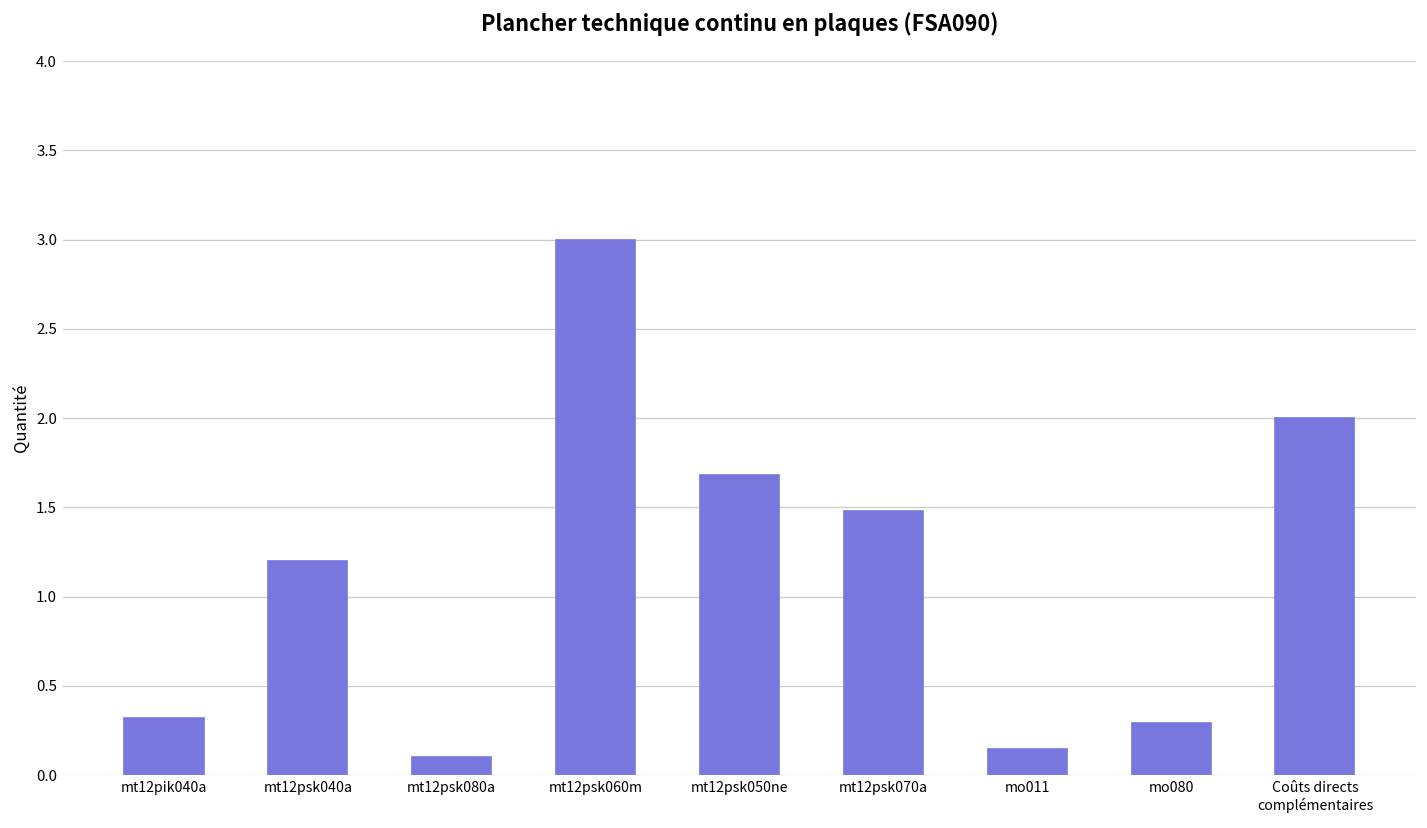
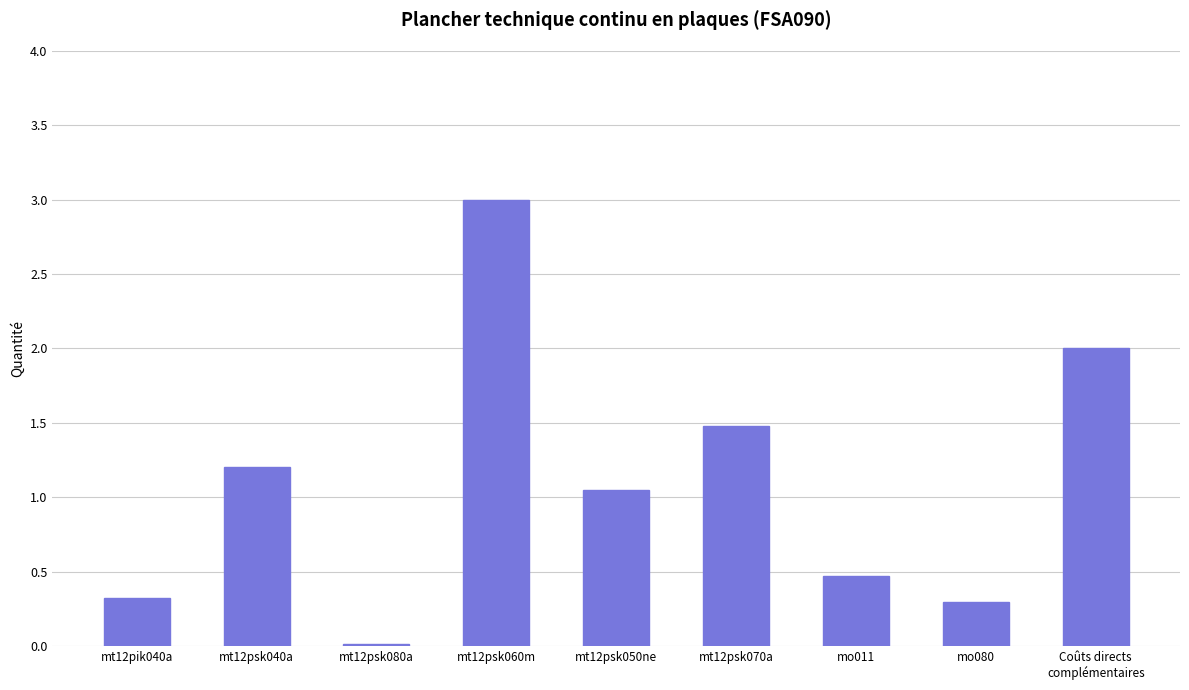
mt12psk080a: 0.10 -> 0.01
mt12psk050ne: 1.68 -> 1.05
mo011: 0.14 -> 0.47
